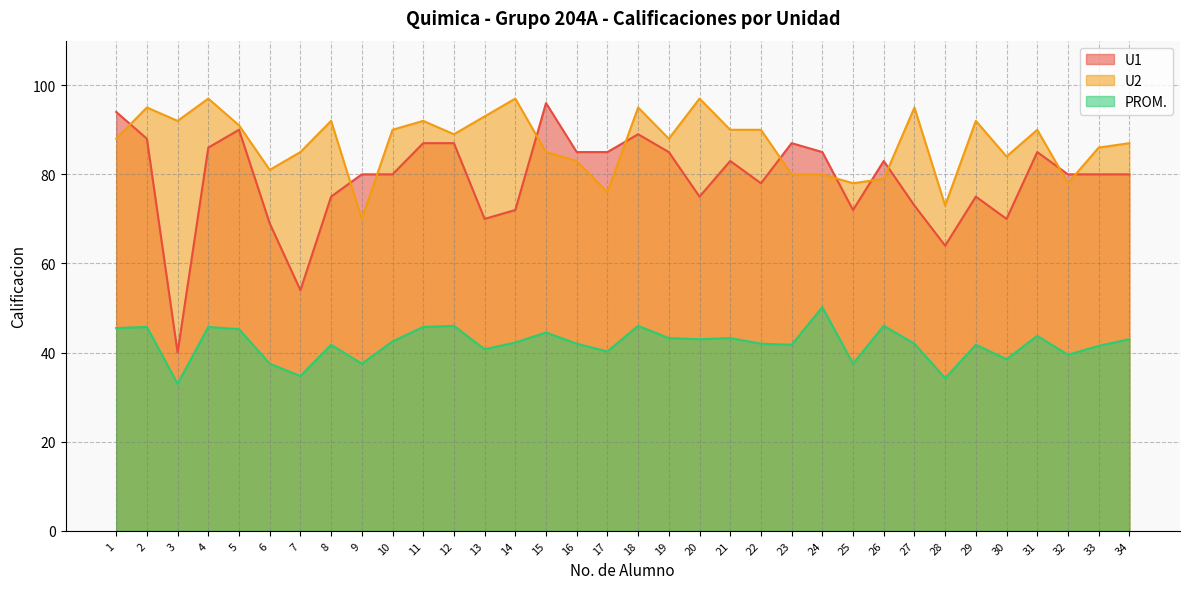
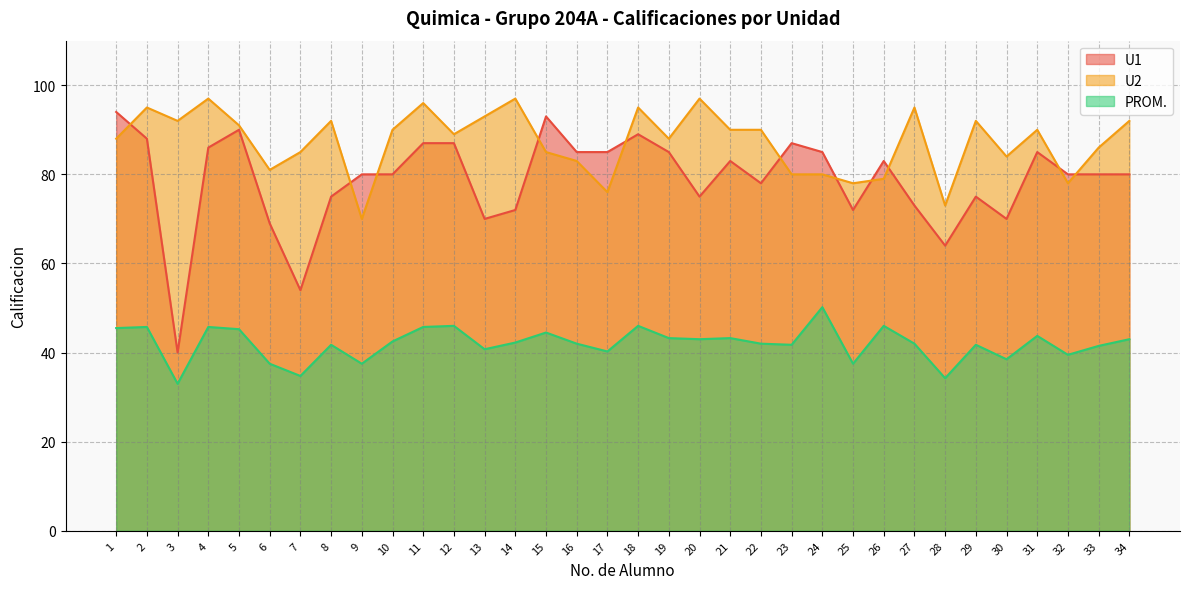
U2, 11: 92 -> 96
U1, 15: 96 -> 93
U2, 34: 87 -> 92
